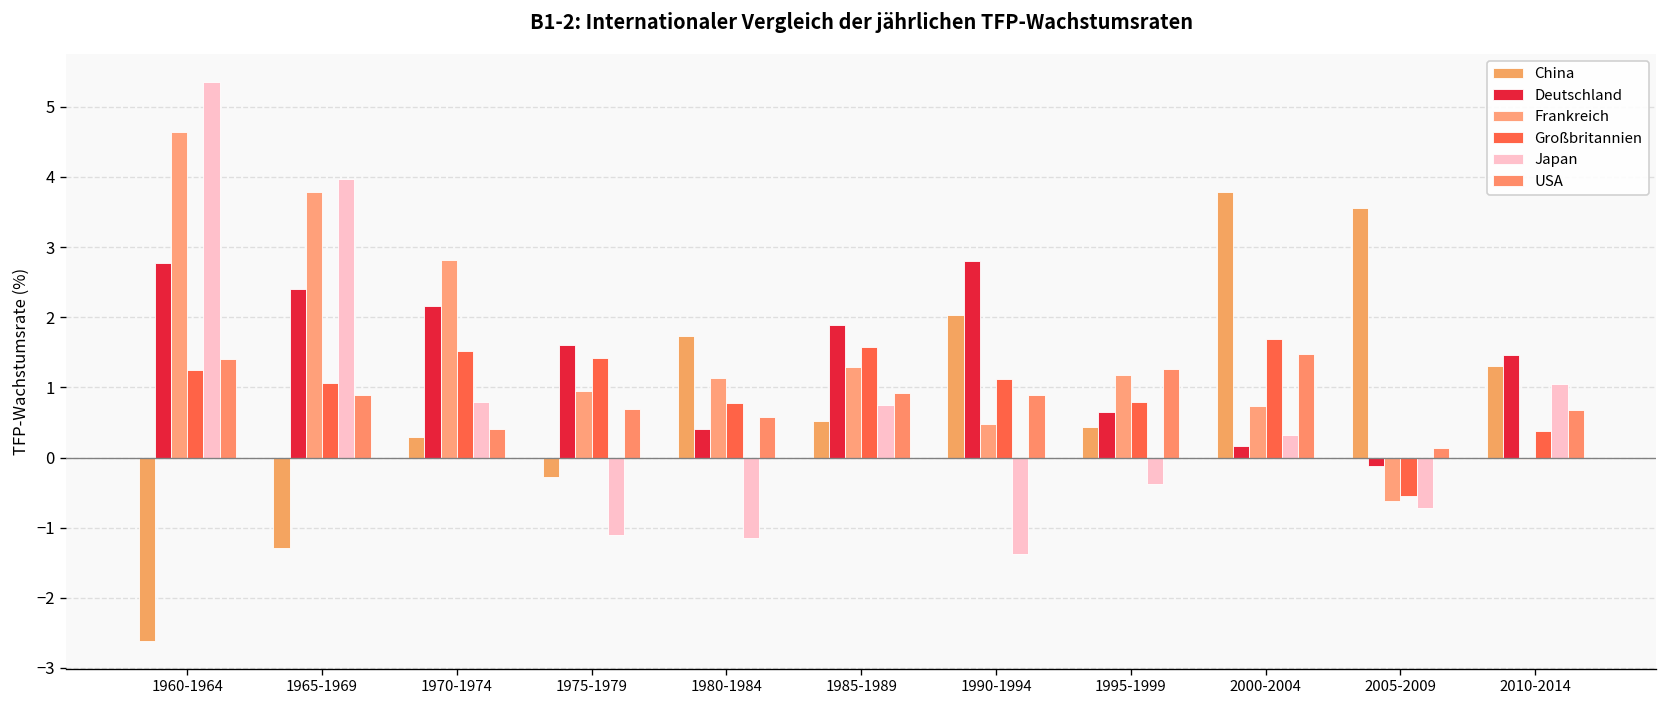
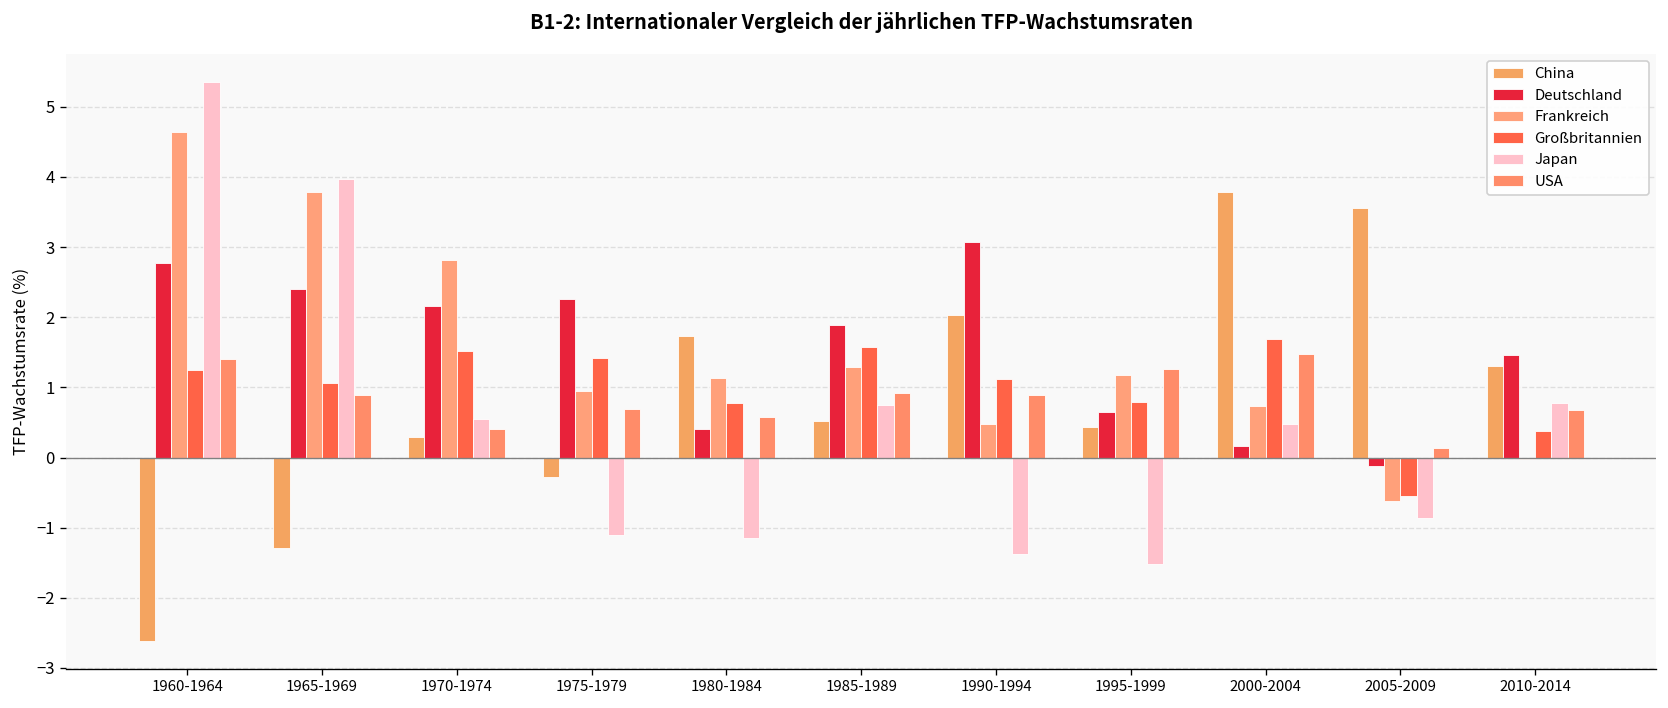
Japan, 1970-1974: 0.8 -> 0.6
Deutschland, 1975-1979: 1.6 -> 2.3
Deutschland, 1990-1994: 2.8 -> 3.1
Japan, 1995-1999: -0.4 -> -1.5
Japan, 2000-2004: 0.3 -> 0.5
Japan, 2005-2009: -0.7 -> -0.9
Japan, 2010-2014: 1.0 -> 0.8
